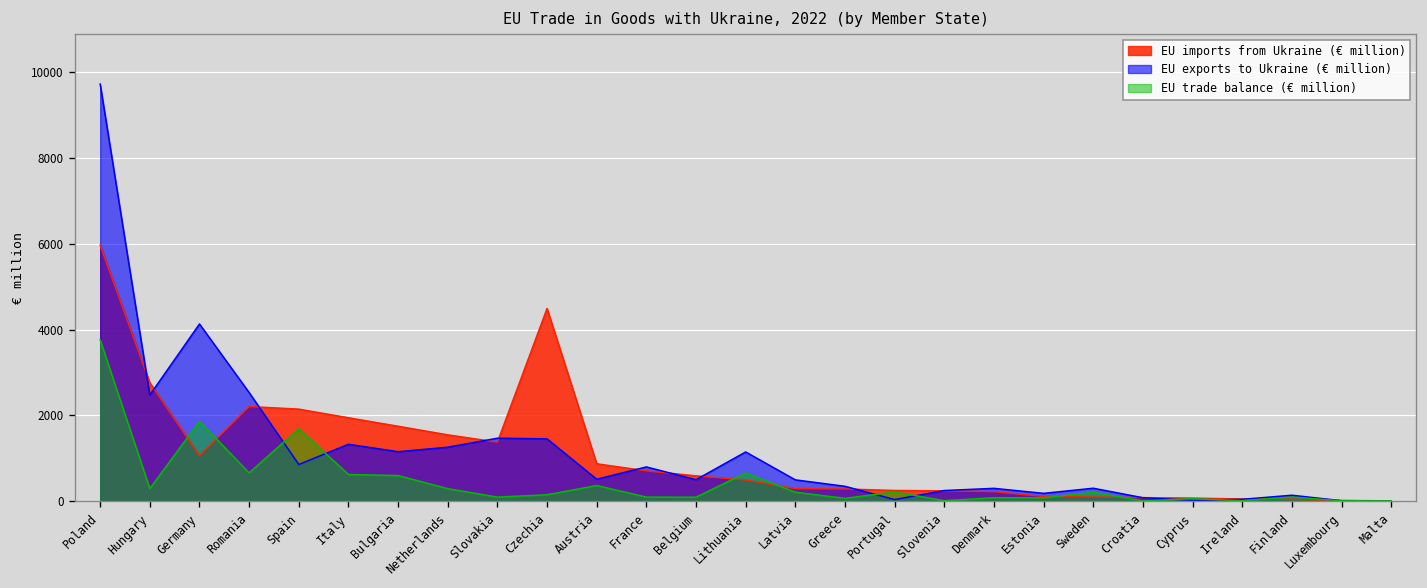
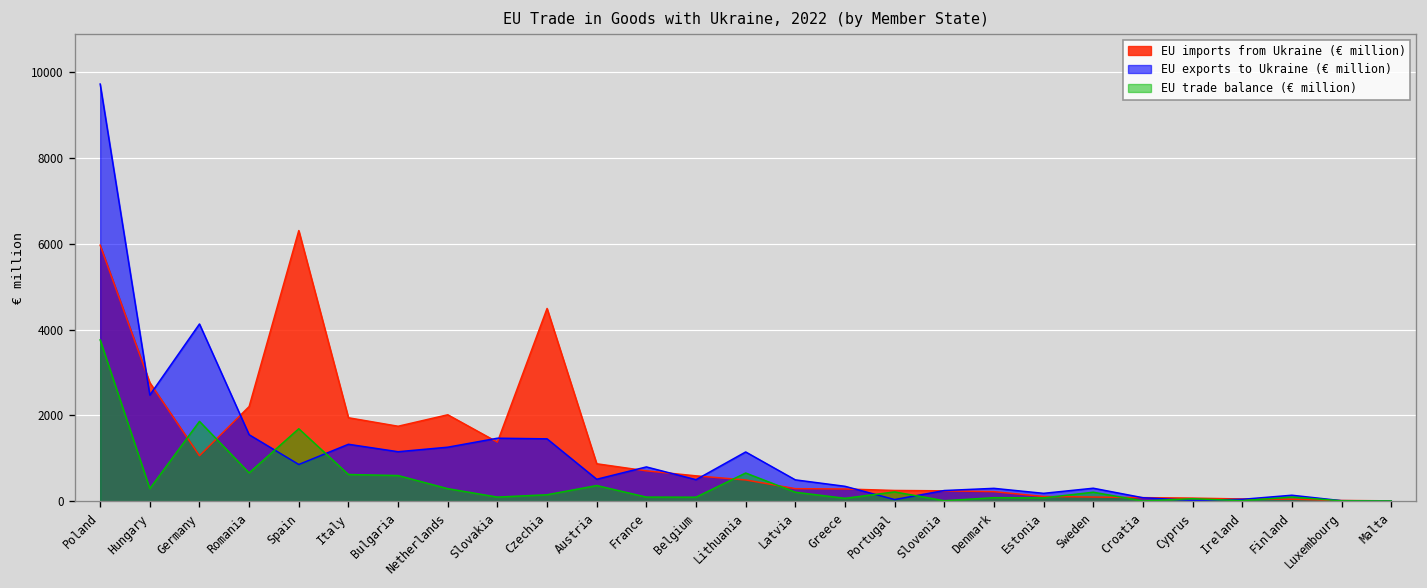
EU exports to Ukraine (€ million), Romania: 2500 -> 1500
EU imports from Ukraine (€ million), Spain: 2100 -> 6300
EU imports from Ukraine (€ million), Netherlands: 1500 -> 2000
